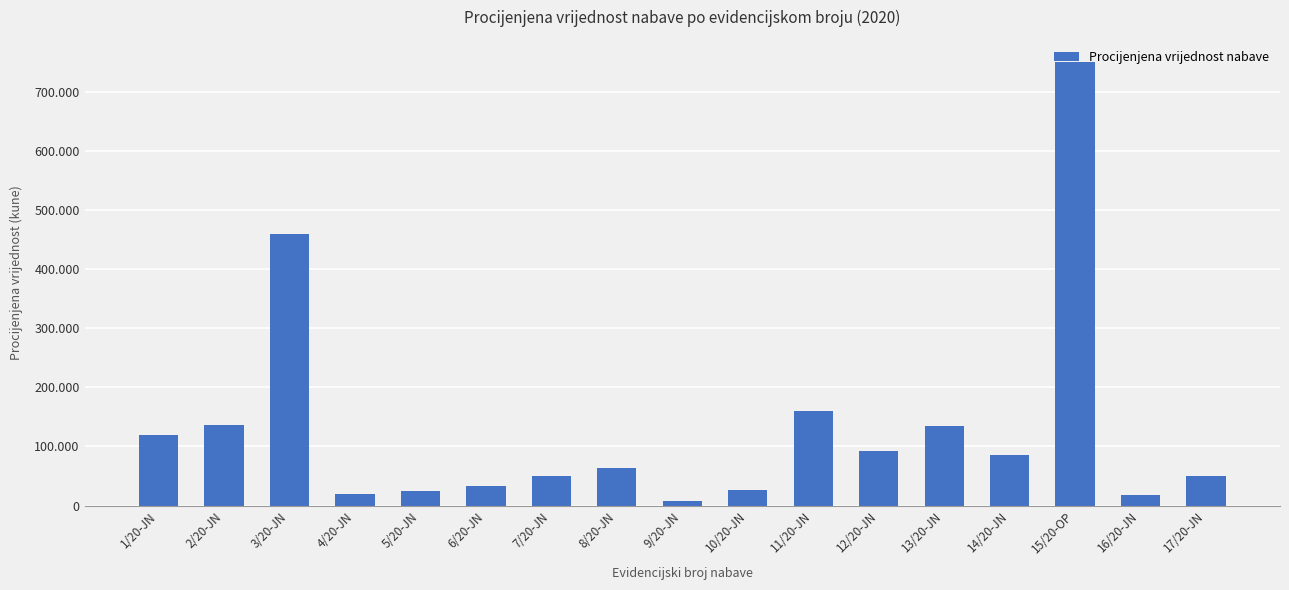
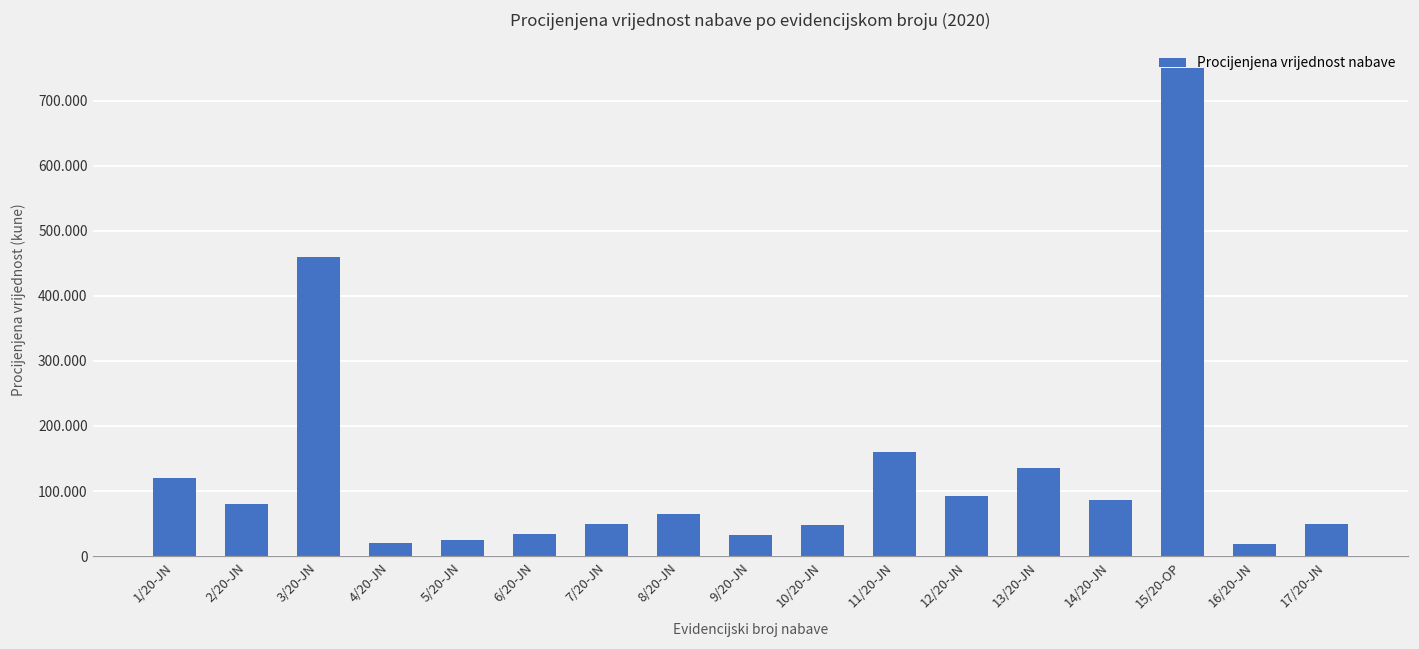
2/20-JN: 140 -> 80
9/20-JN: 10 -> 30
10/20-JN: 30 -> 50
